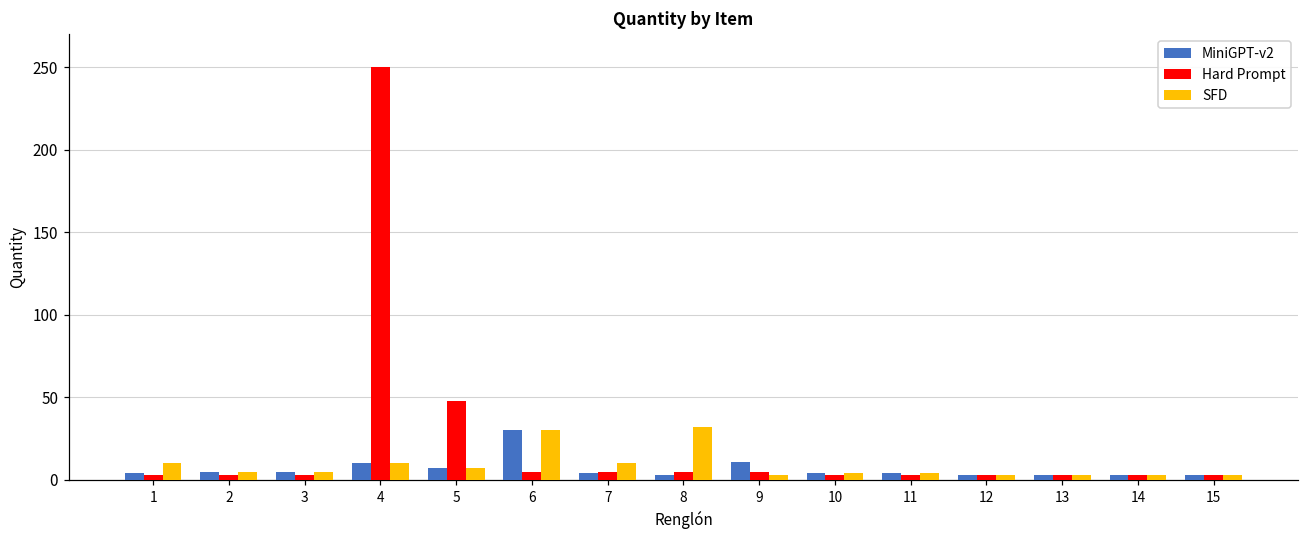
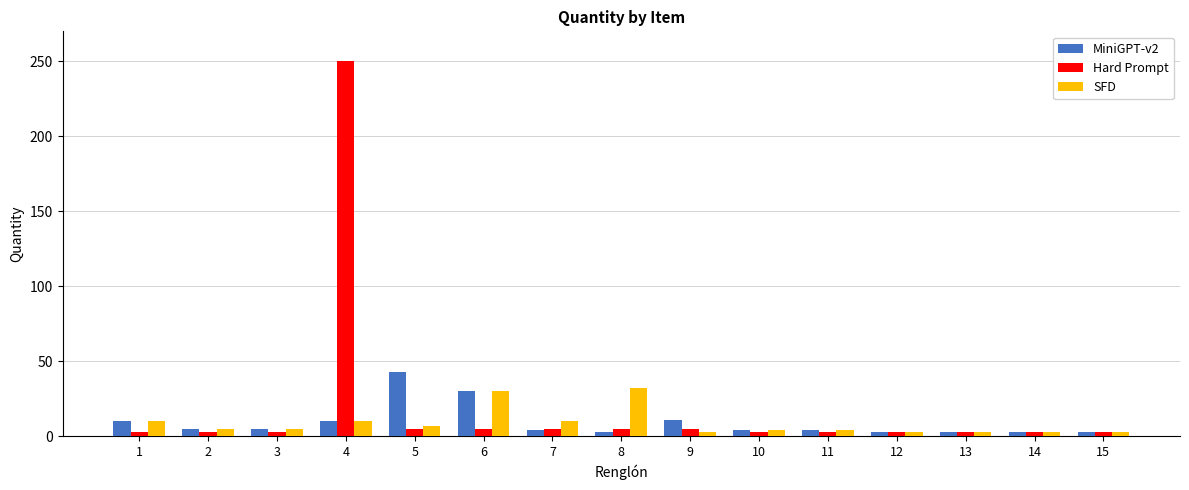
MiniGPT-v2, 1: 4 -> 10
MiniGPT-v2, 5: 7 -> 43
Hard Prompt, 5: 48 -> 5
